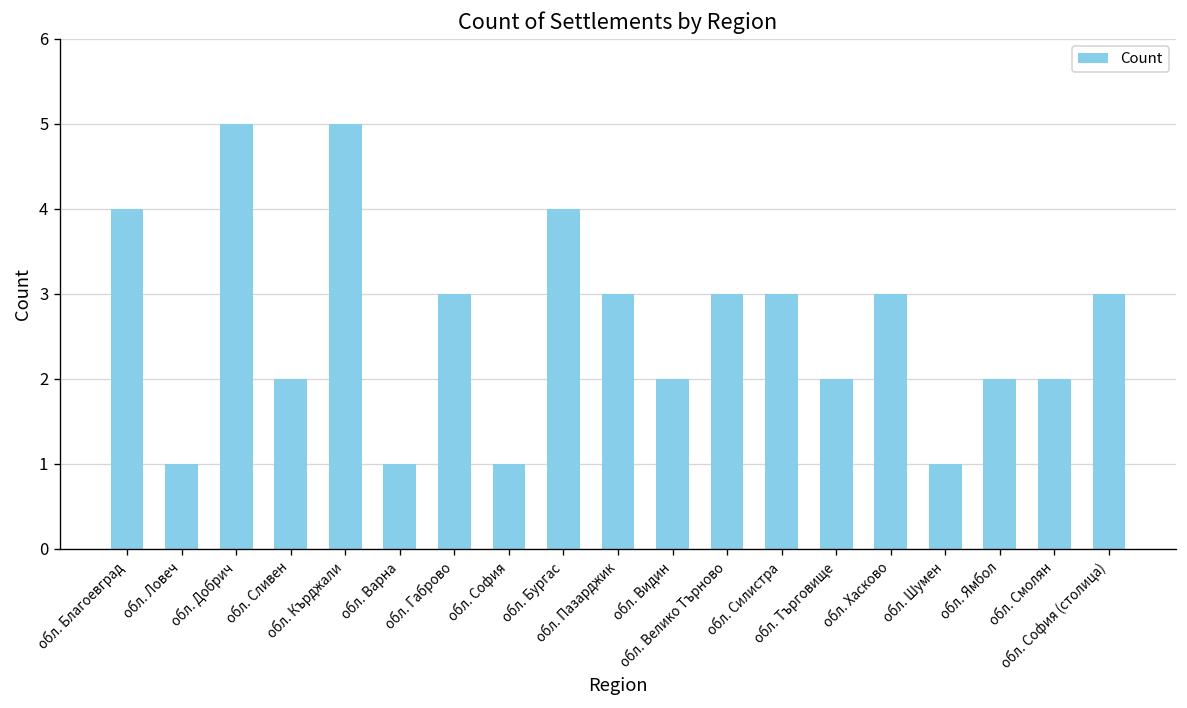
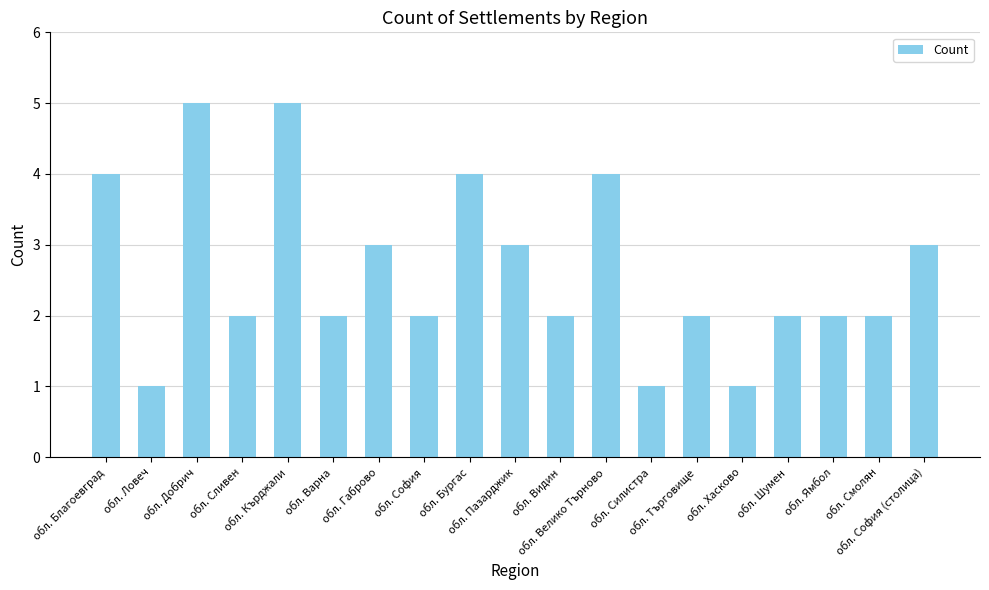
обл. Варна: 1 -> 2
обл. София: 1 -> 2
обл. Велико Търново: 3 -> 4
обл. Силистра: 3 -> 1
обл. Хасково: 3 -> 1
обл. Шумен: 1 -> 2
